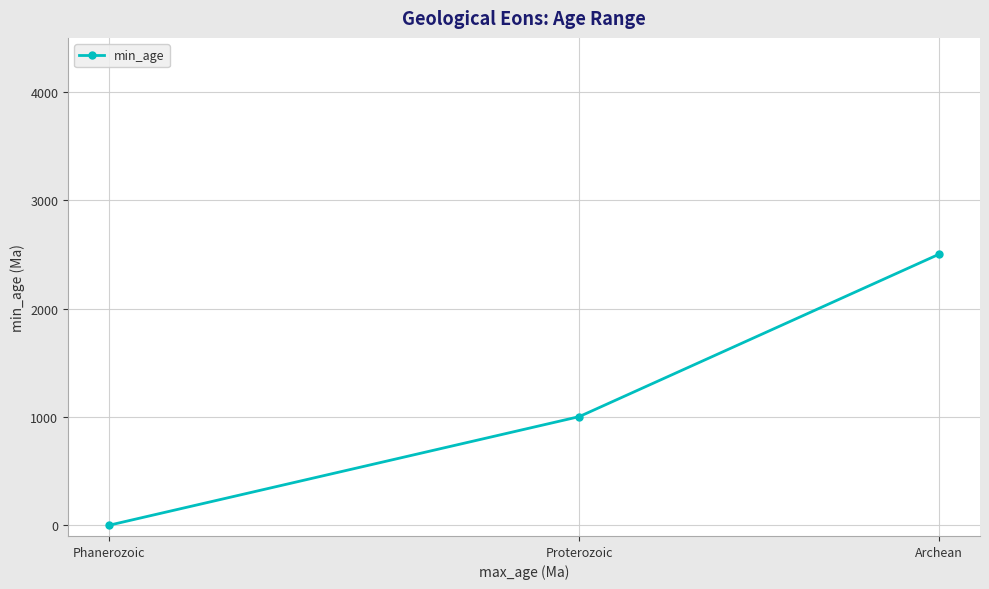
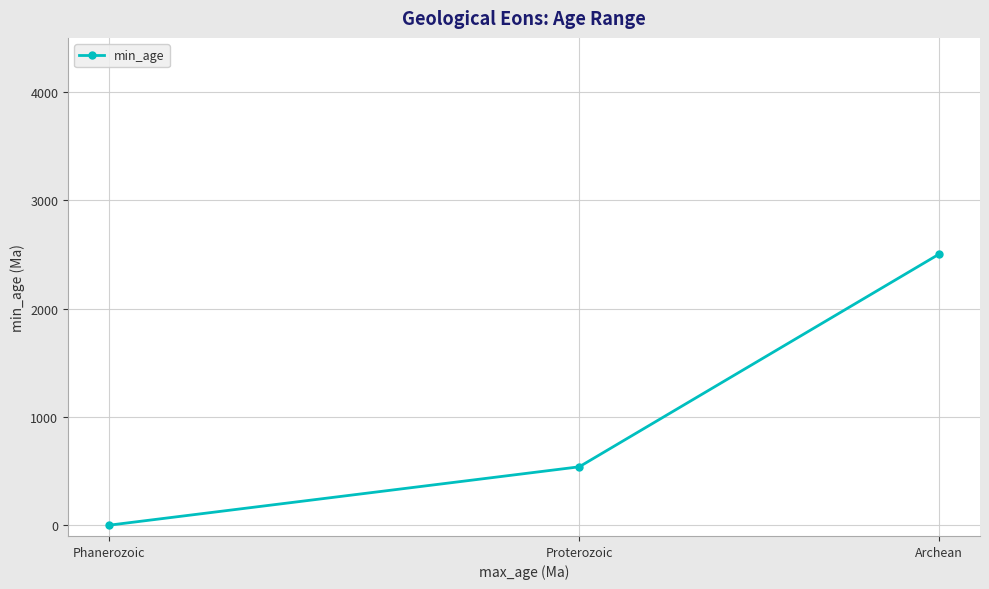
Proterozoic: 1000 -> 540
